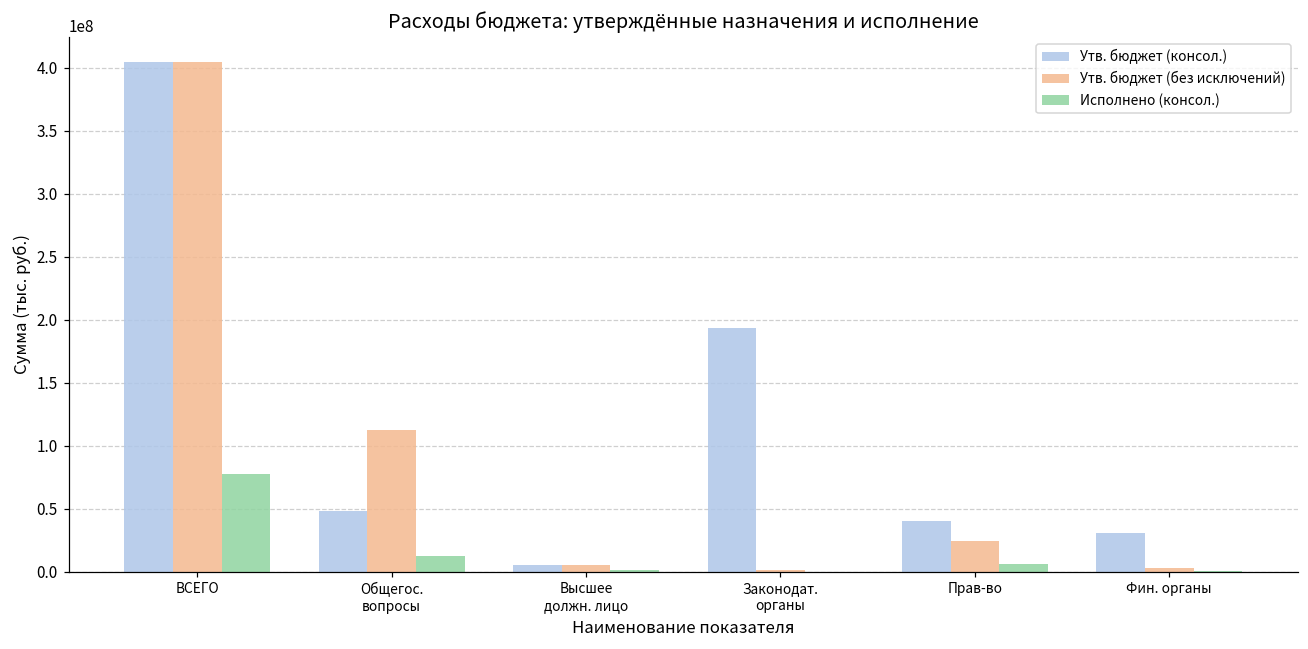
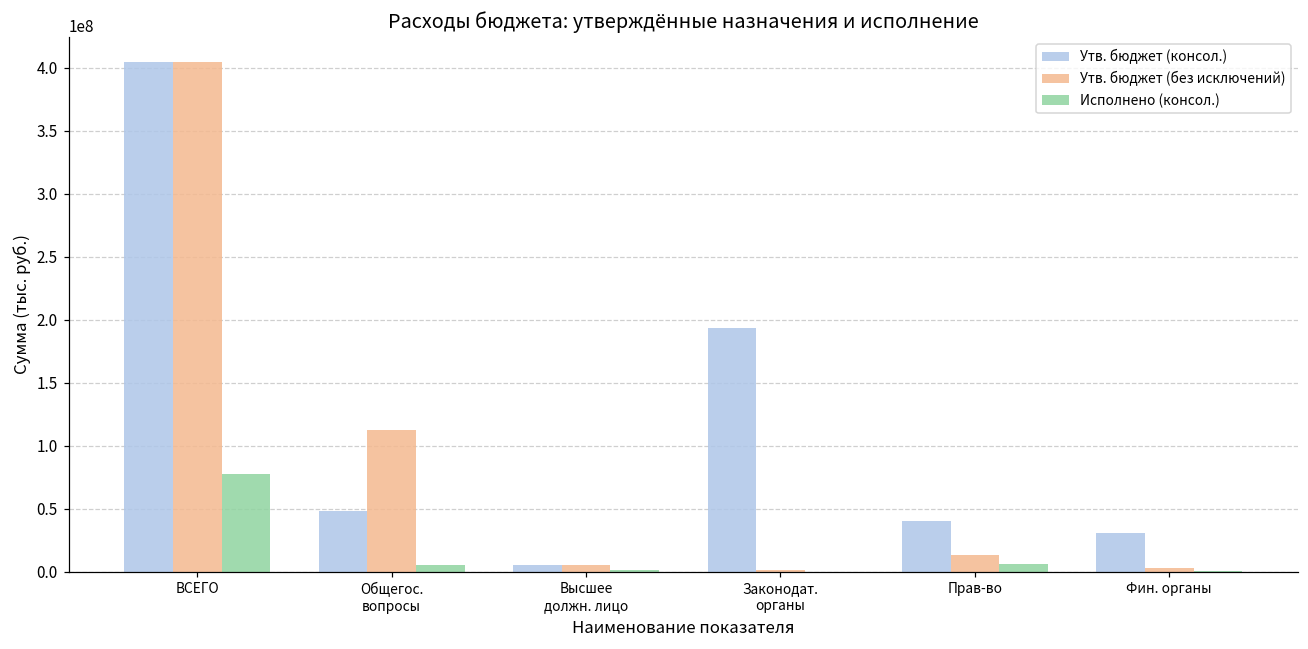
Исполнено (консол.), Общегос. вопросы: 13000000 -> 5000000
Утв. бюджет (без исключений), Прав-во: 24000000 -> 14000000
